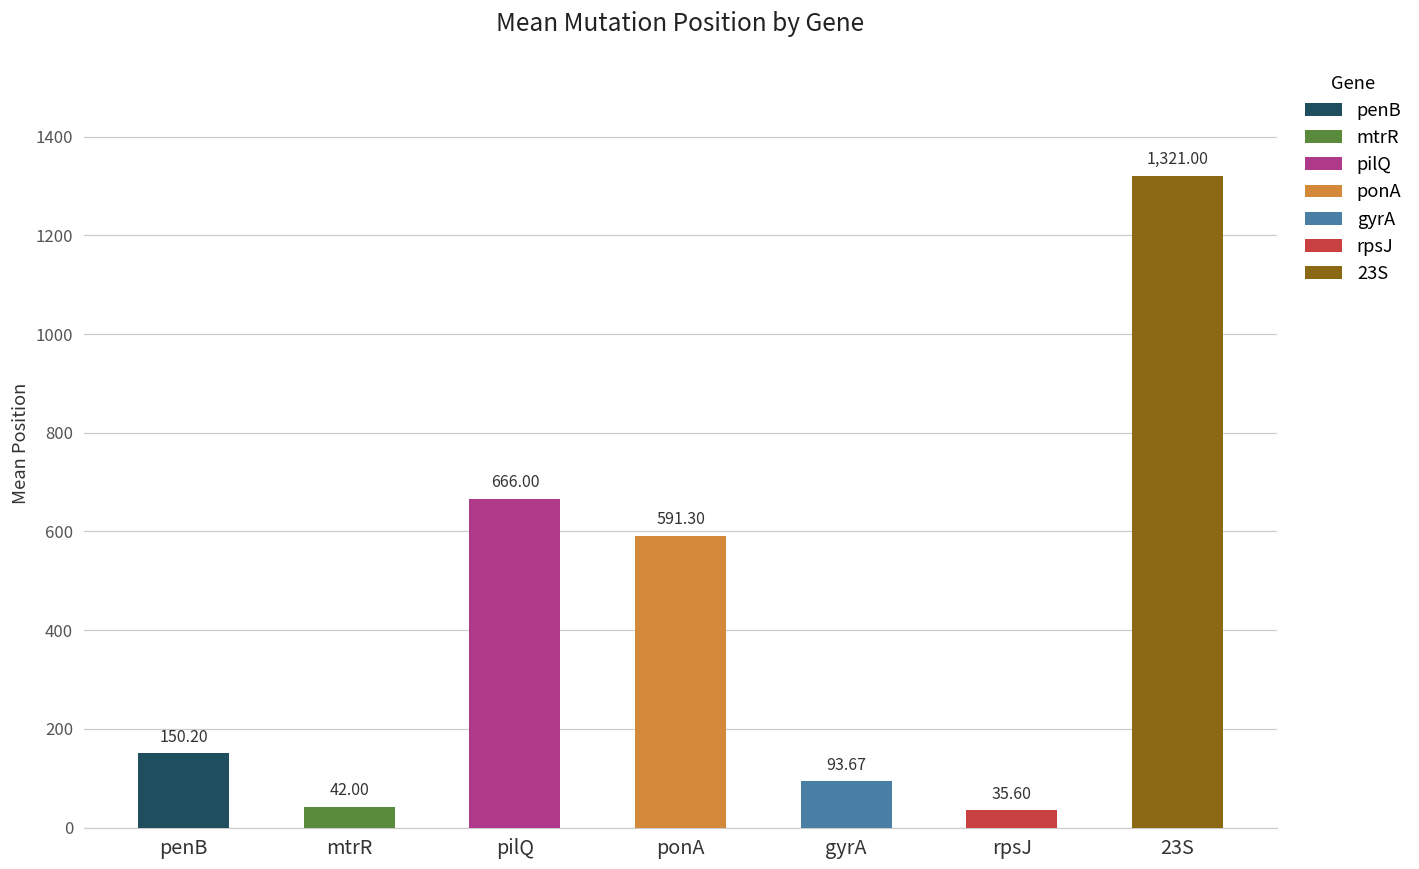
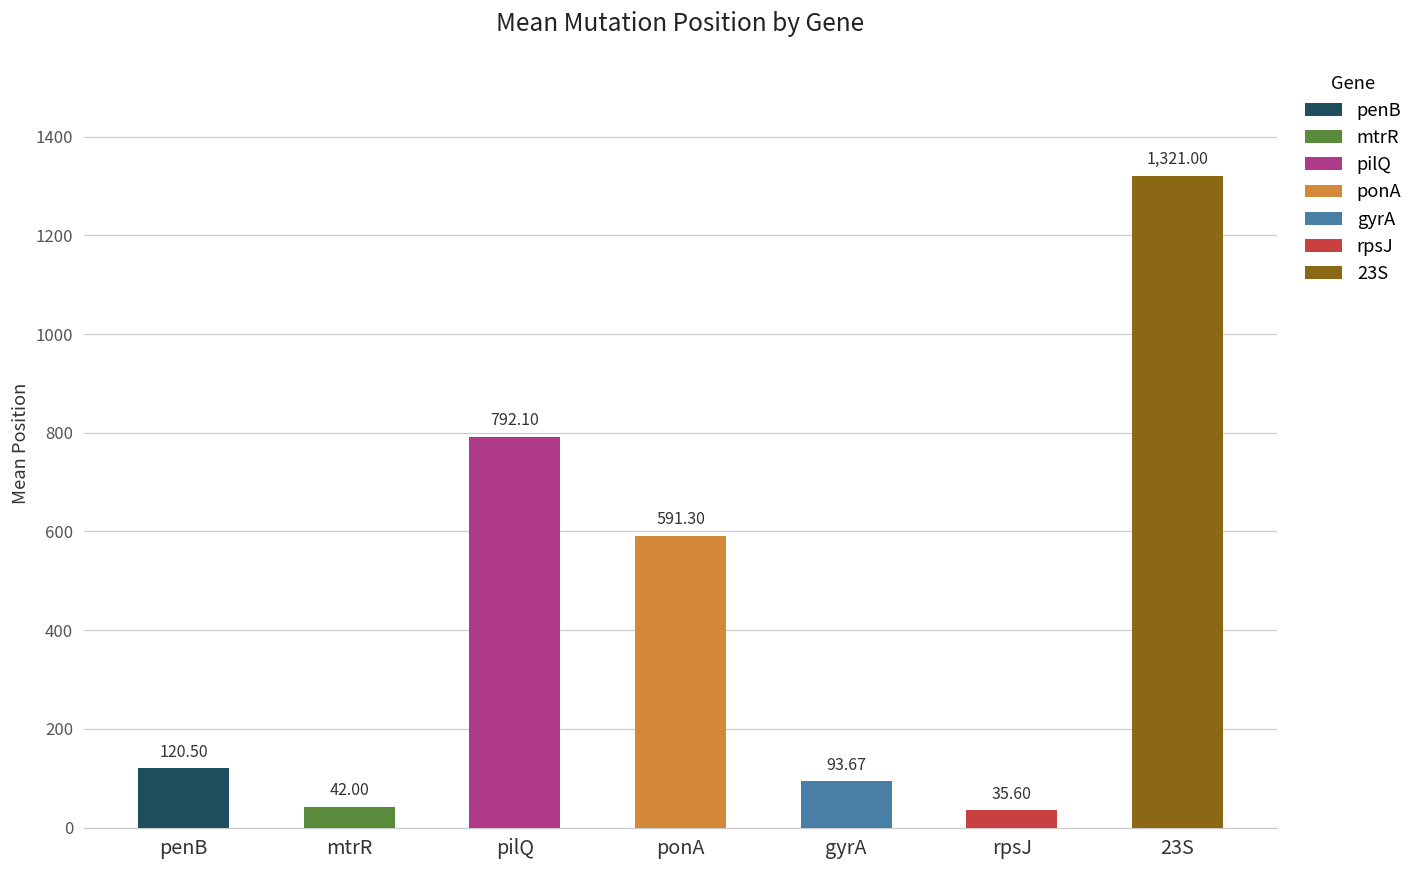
penB: 150.20 -> 120.50
pilQ: 666.00 -> 792.10
